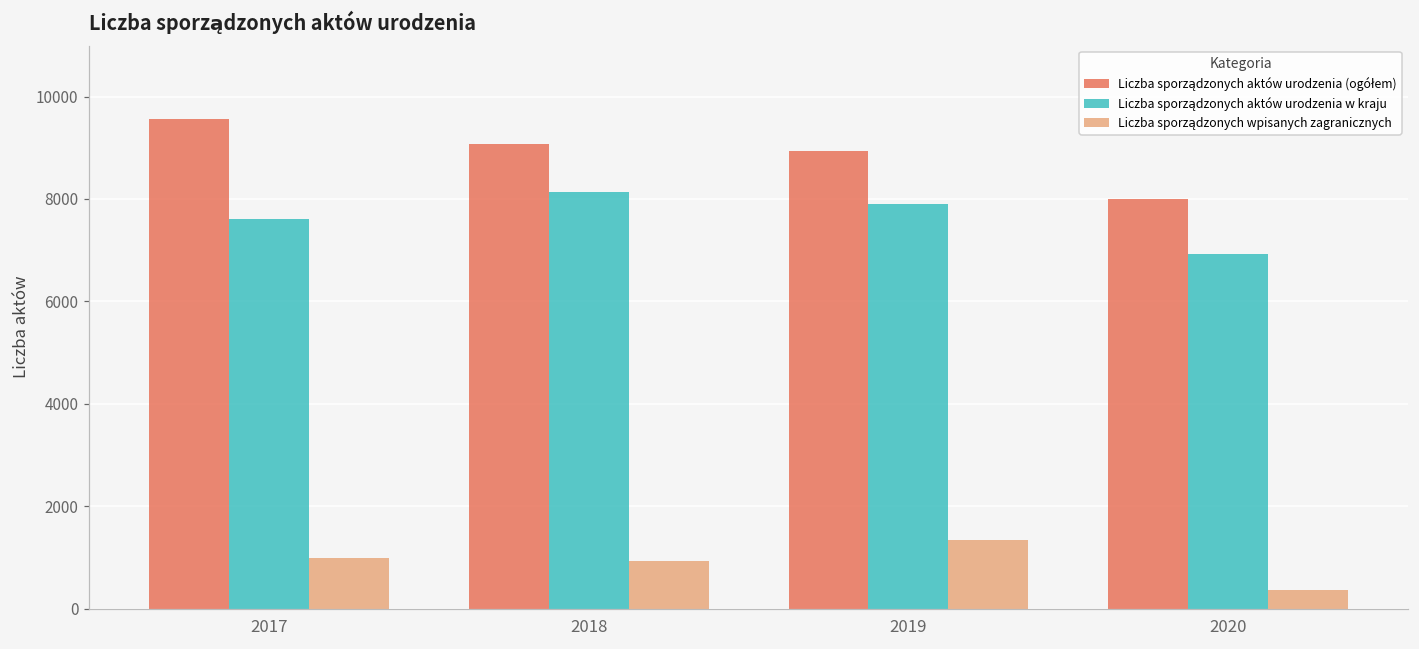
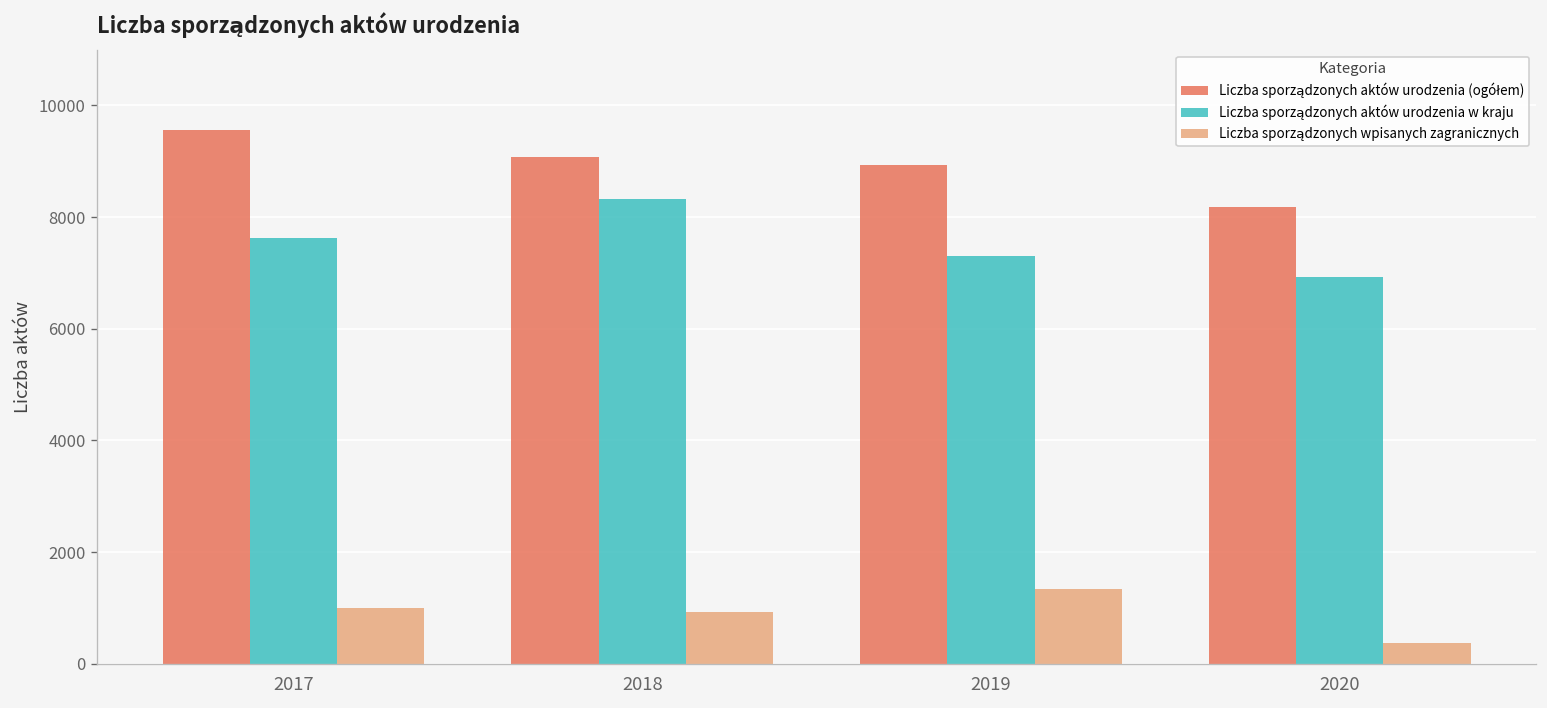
Liczba sporządzonych aktów urodzenia w kraju, 2018: 8100 -> 8300
Liczba sporządzonych aktów urodzenia w kraju, 2019: 7900 -> 7300
Liczba sporządzonych aktów urodzenia (ogółem), 2020: 8000 -> 8200
